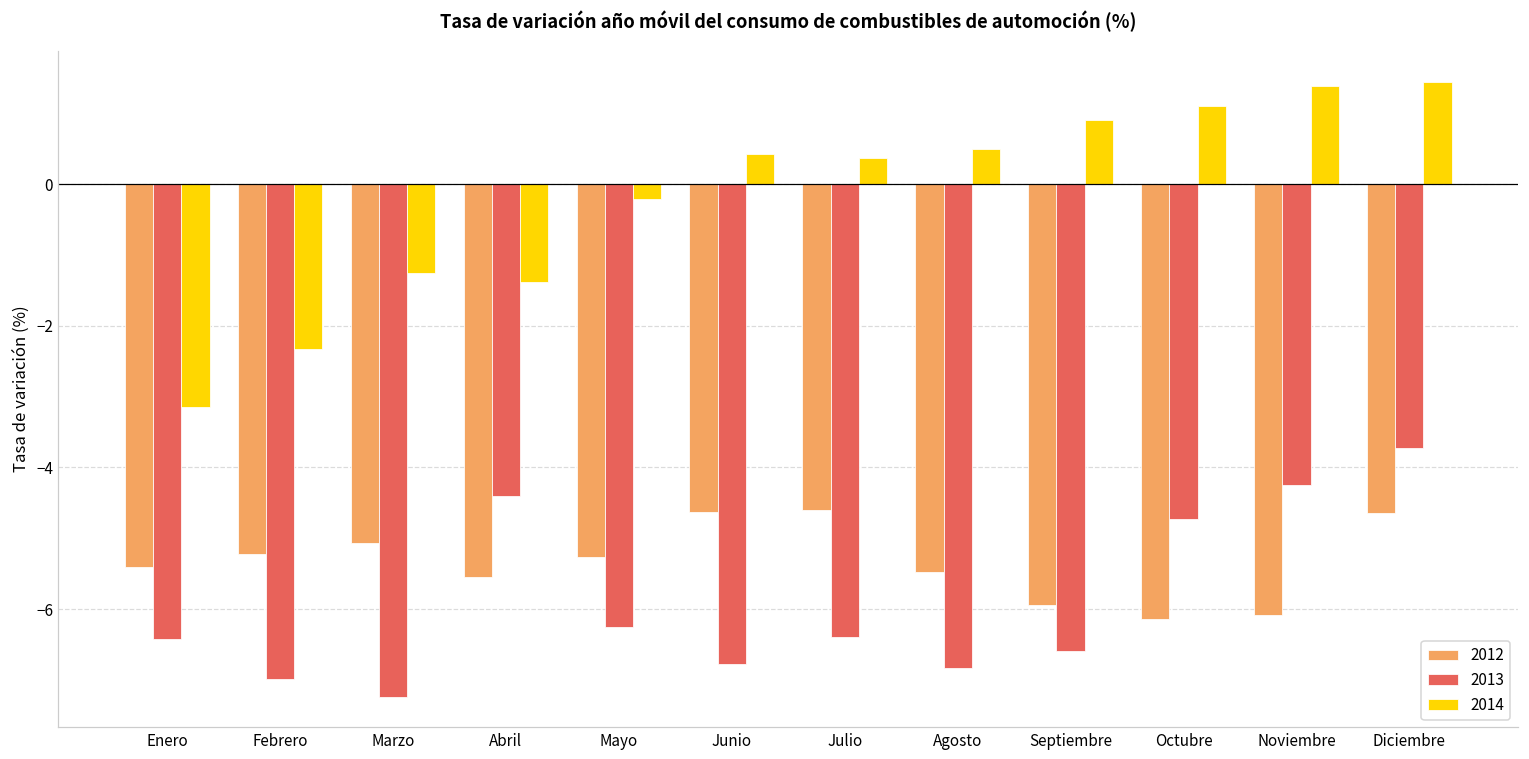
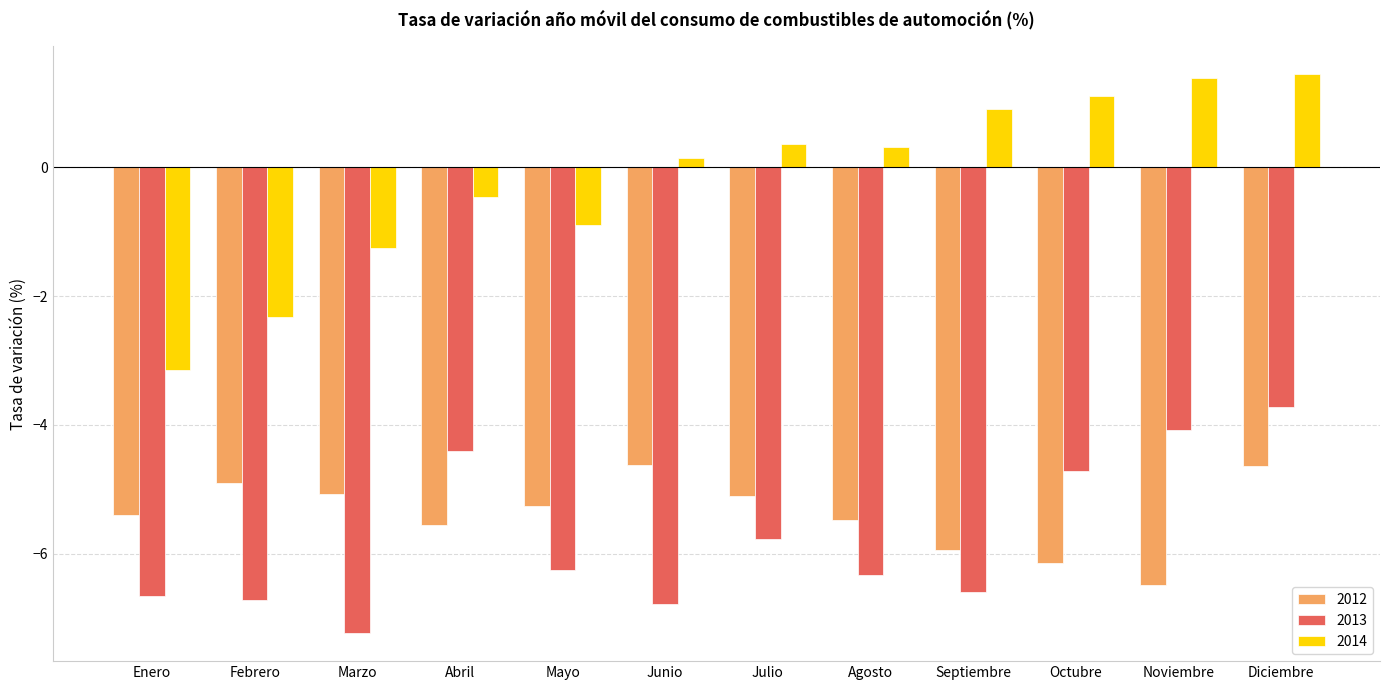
2013, Enero: -6.4 -> -6.6
2012, Febrero: -5.2 -> -4.9
2013, Febrero: -7.0 -> -6.7
2014, Abril: -1.4 -> -0.5
2014, Mayo: -0.2 -> -0.9
2014, Junio: 0.4 -> 0.1
2012, Julio: -4.6 -> -5.1
2013, Julio: -6.4 -> -5.8
2013, Agosto: -6.8 -> -6.3
2014, Agosto: 0.5 -> 0.3
2012, Noviembre: -6.1 -> -6.5
2013, Noviembre: -4.2 -> -4.1
